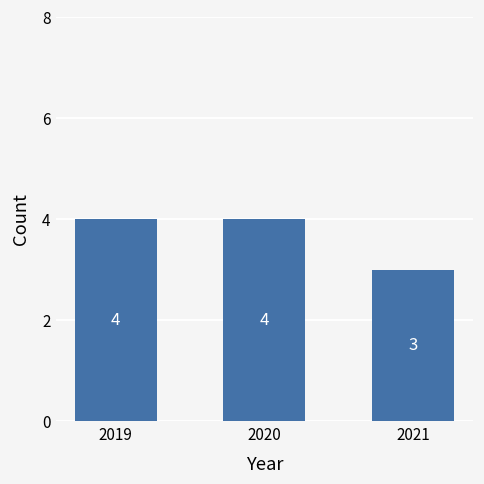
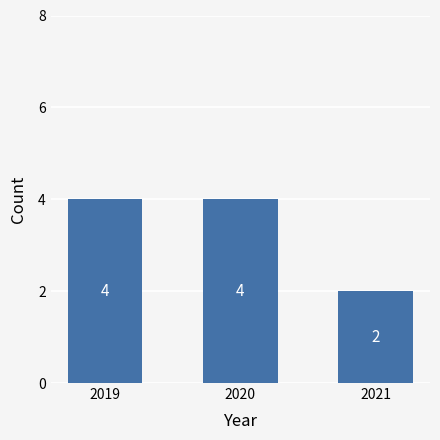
2021: 3 -> 2
